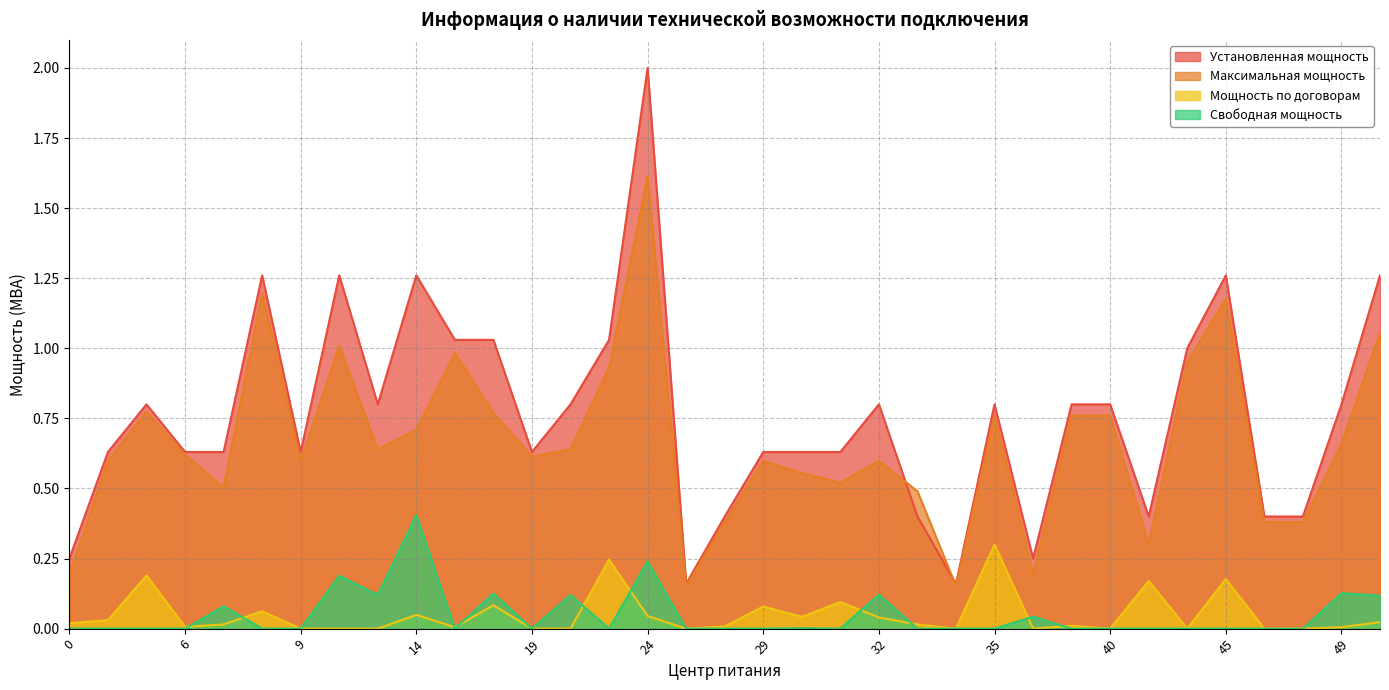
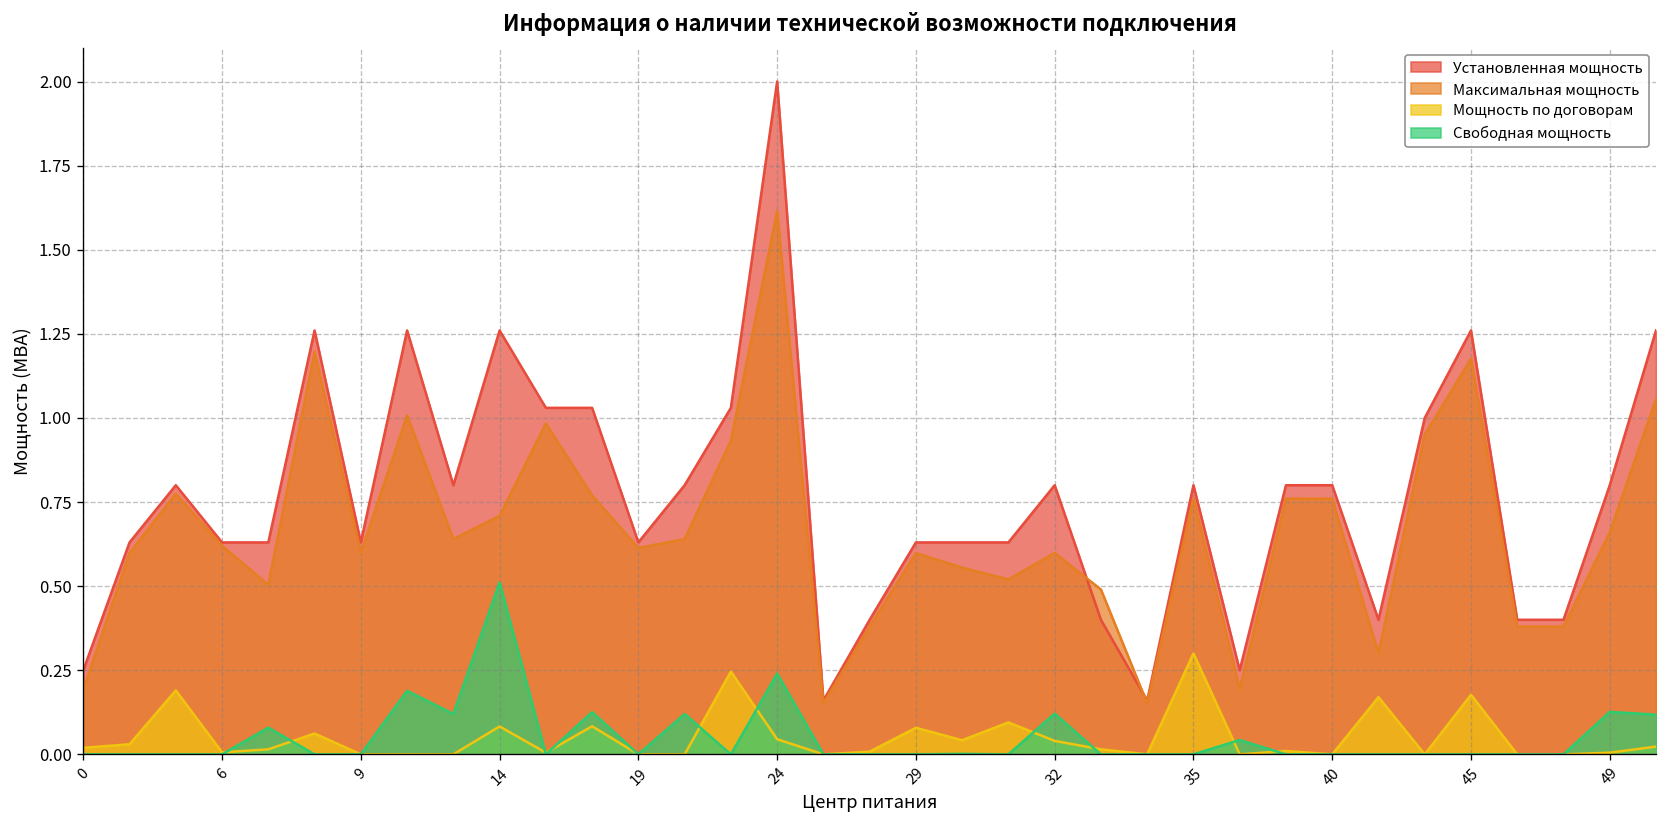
Мощность по договорам, 14: 0.05 -> 0.08
Свободная мощность, 14: 0.40 -> 0.51
